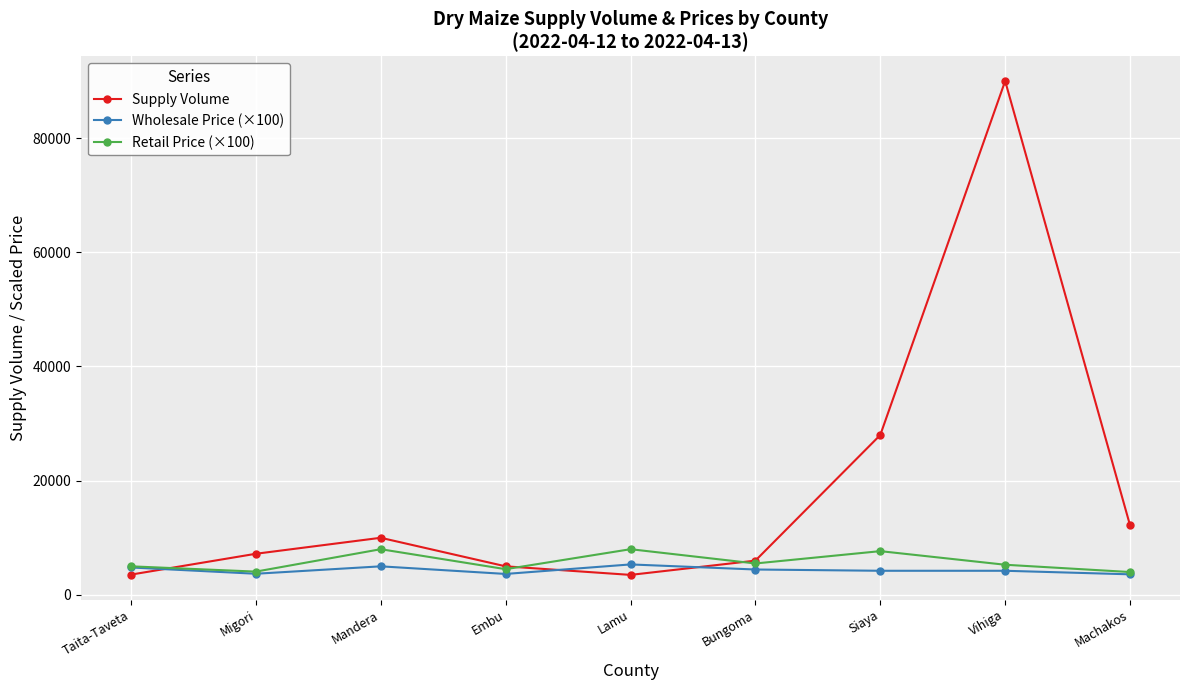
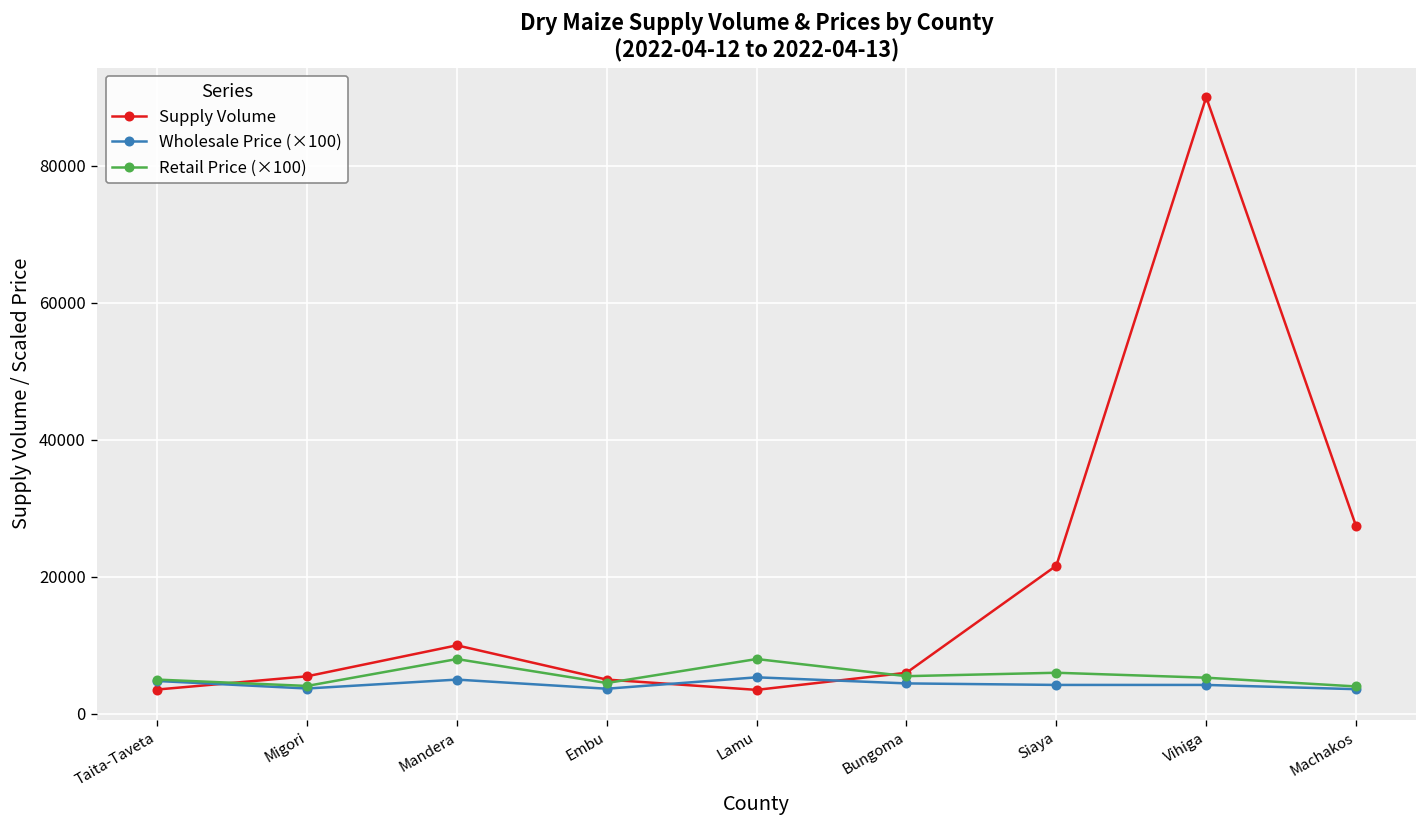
Supply Volume, Migori: 7000 -> 5000
Supply Volume, Siaya: 28000 -> 22000
Retail Price (×100), Siaya: 8000 -> 6000
Supply Volume, Machakos: 12000 -> 27000
